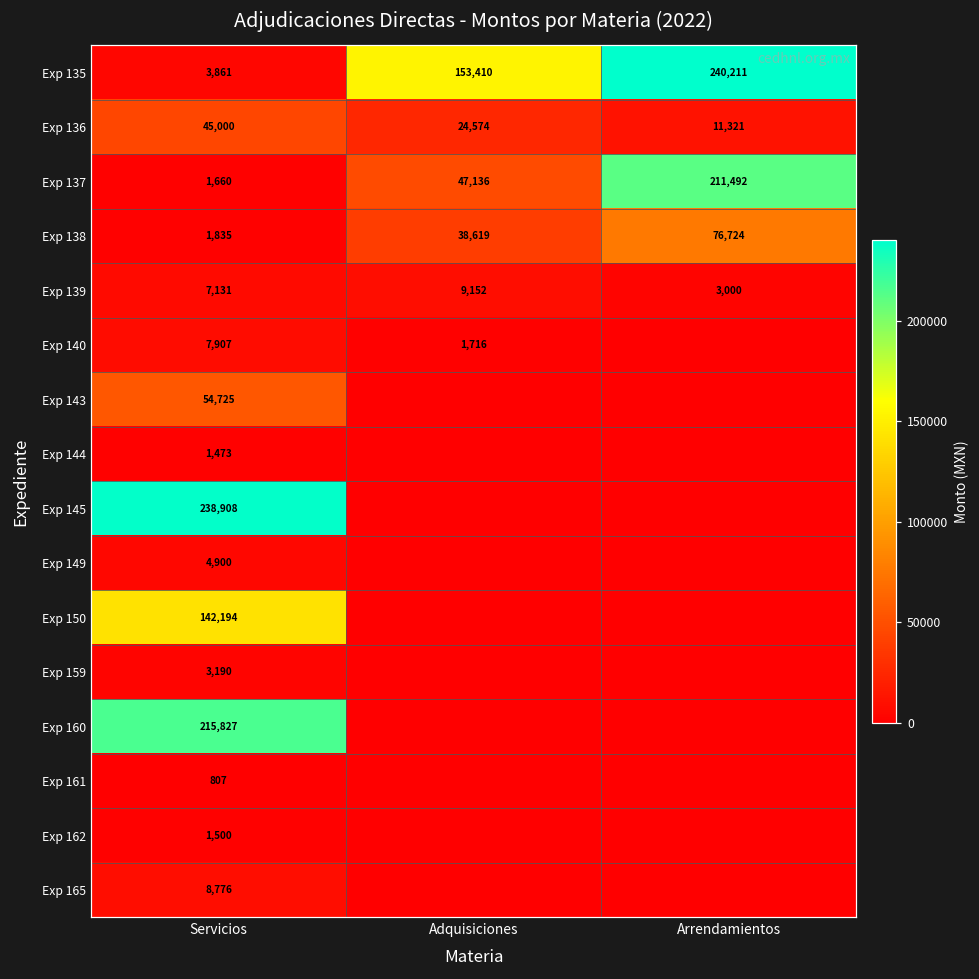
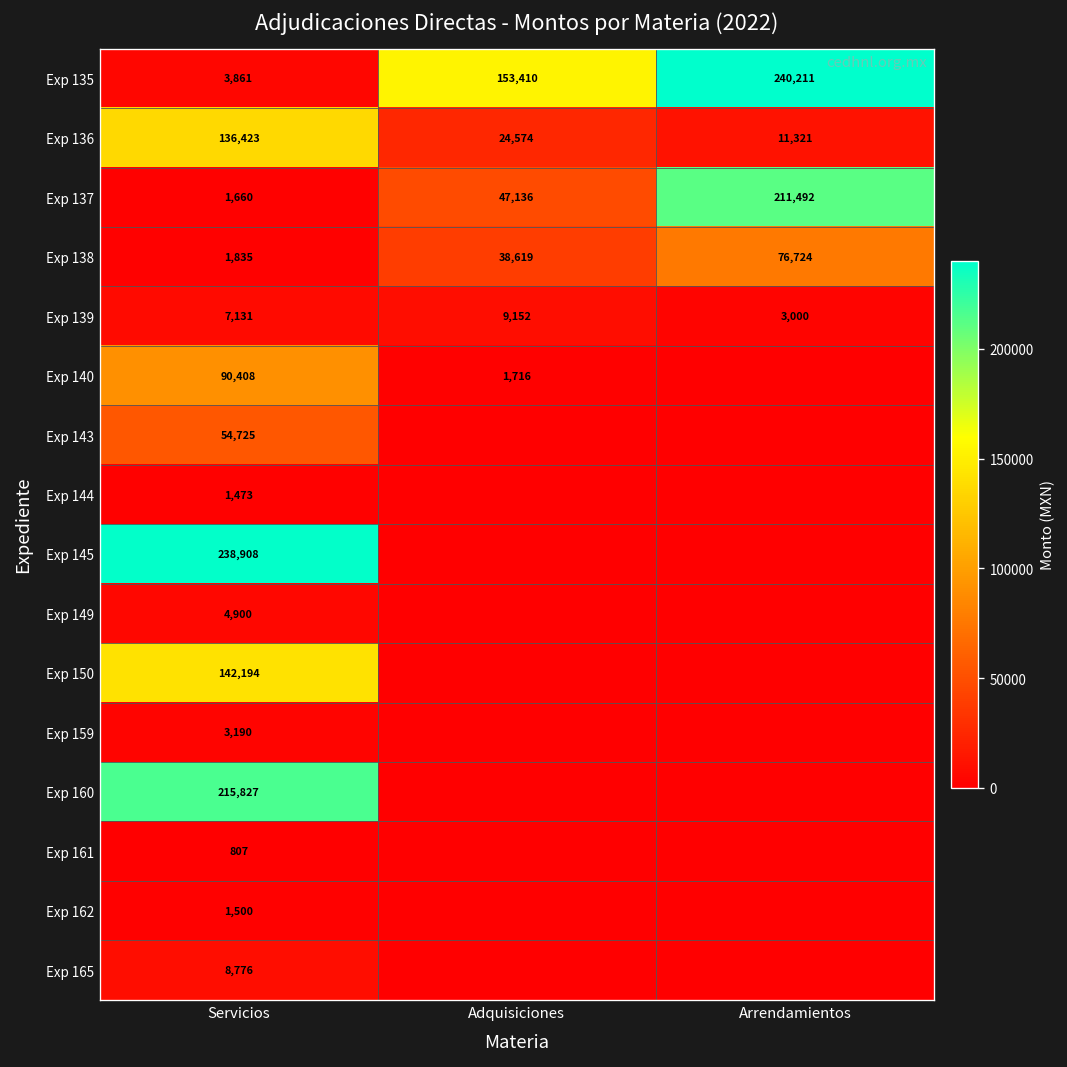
Exp 136, Servicios: 45,000 -> 136,423
Exp 140, Servicios: 7,907 -> 90,408
